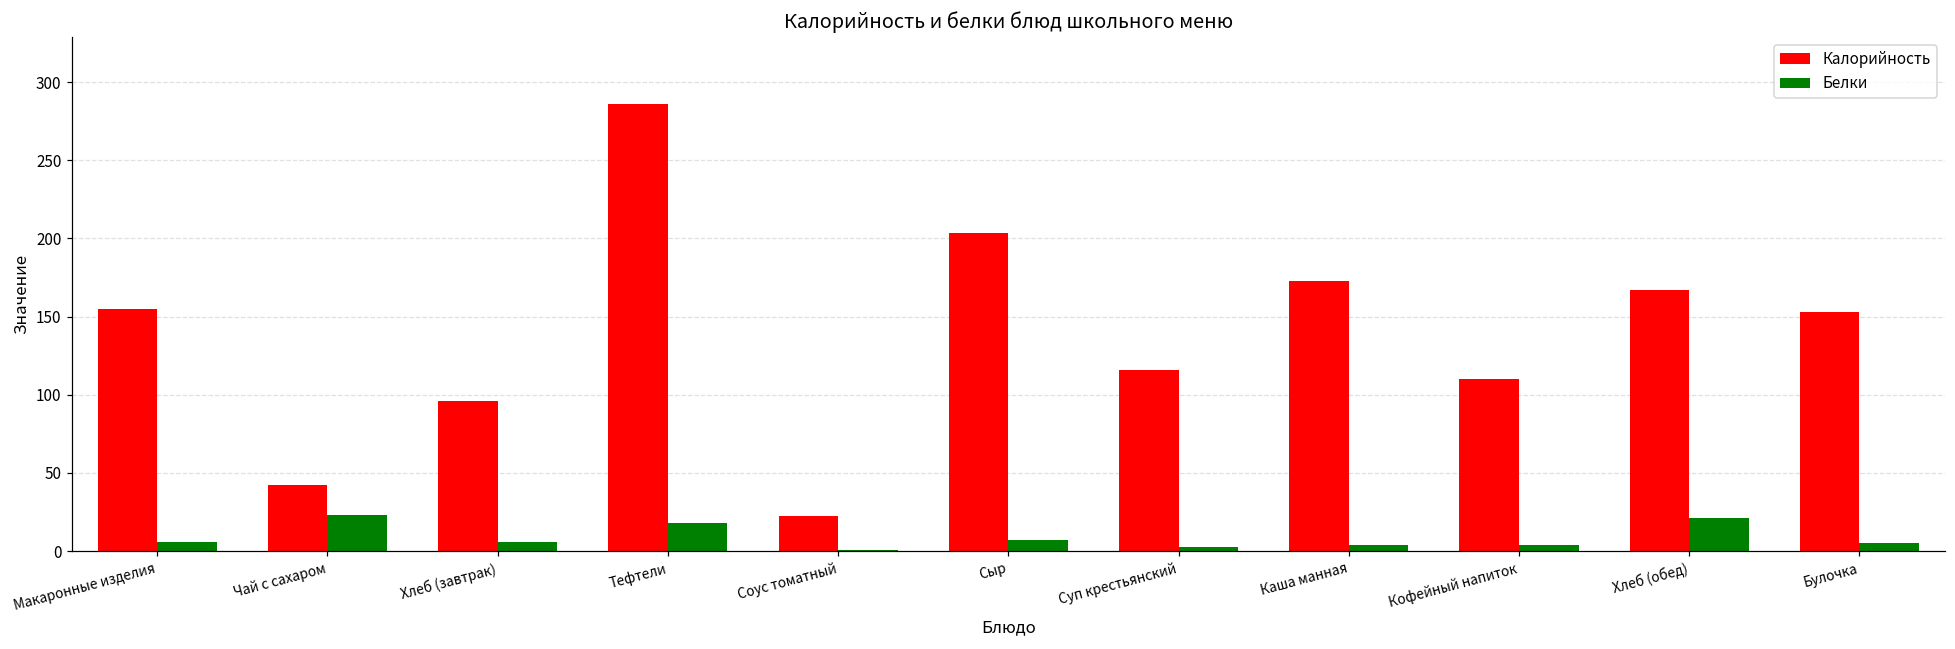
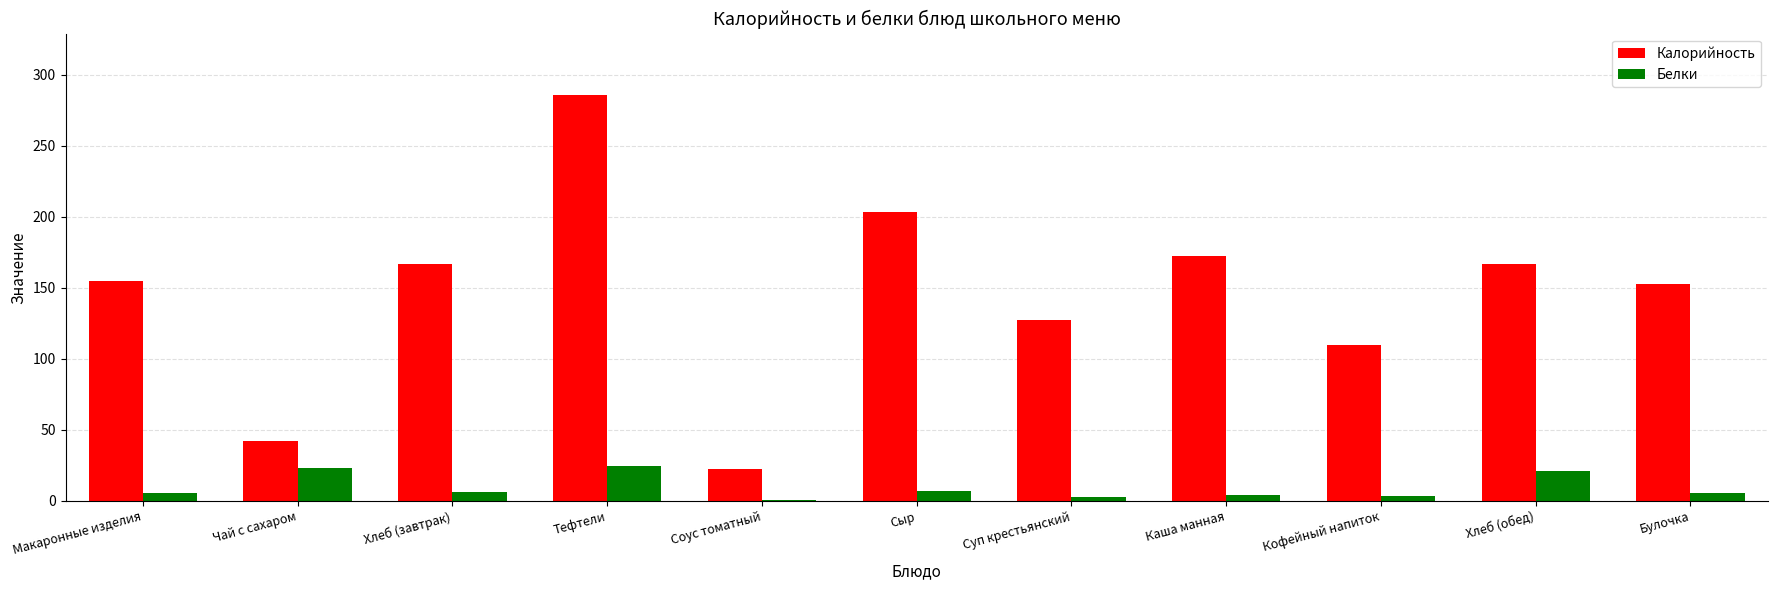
Калорийность, Хлеб (завтрак): 96 -> 167
Белки, Тефтели: 18 -> 25
Калорийность, Суп крестьянский: 116 -> 127
